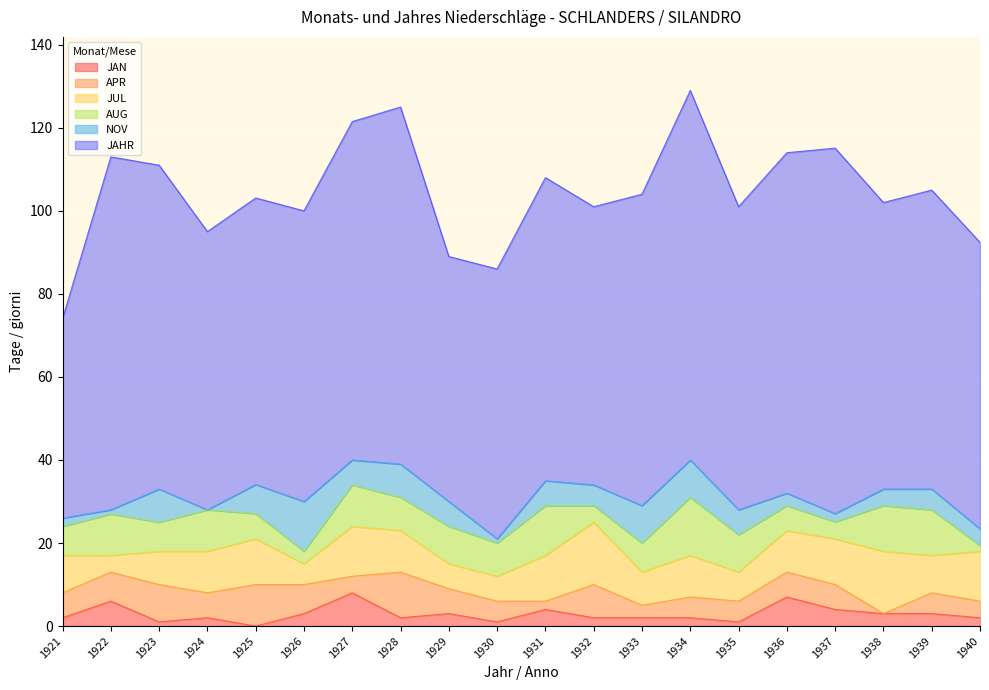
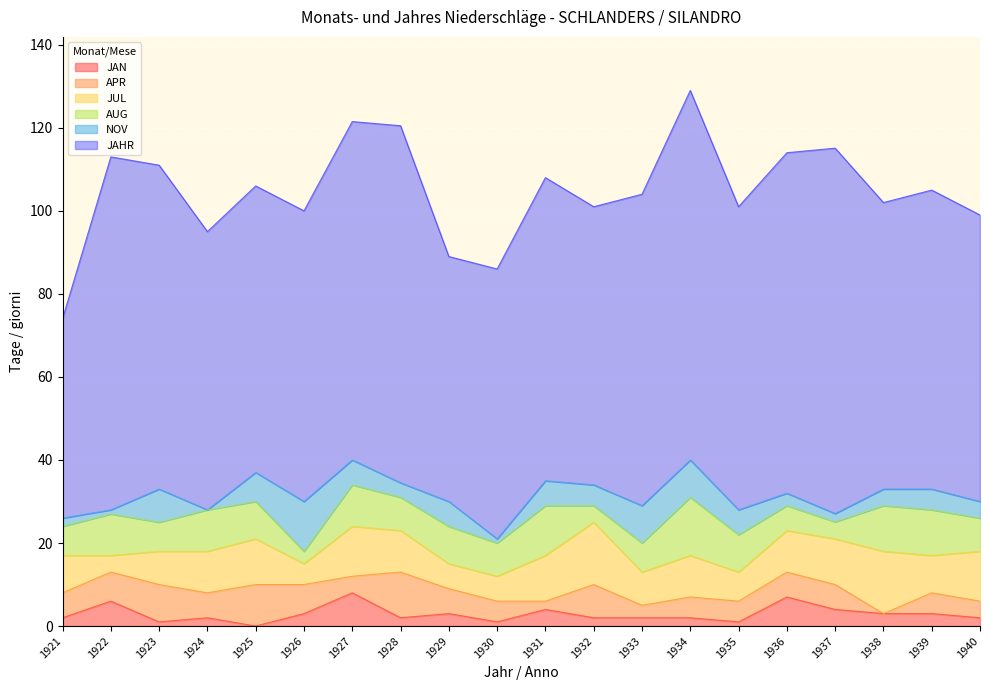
AUG, 1925: 6 -> 9
NOV, 1928: 8 -> 4
AUG, 1940: 1 -> 8
